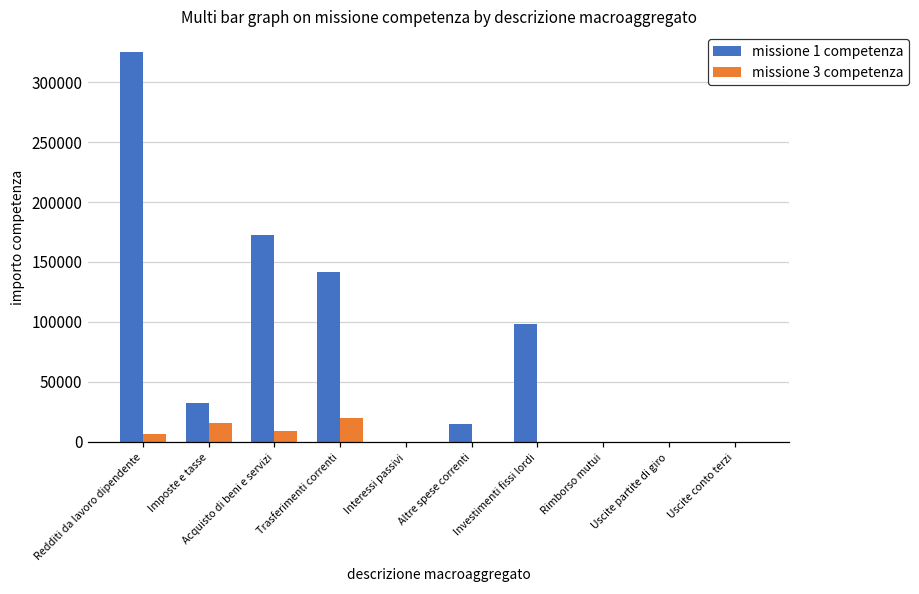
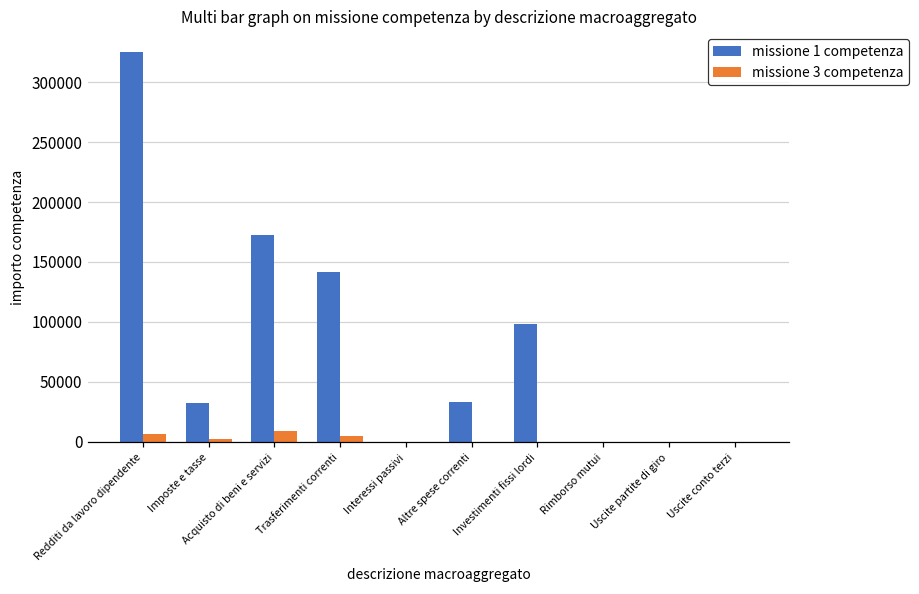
missione 3 competenza, Imposte e tasse: 16000 -> 2000
missione 3 competenza, Trasferimenti correnti: 20000 -> 5000
missione 1 competenza, Altre spese correnti: 15000 -> 34000
